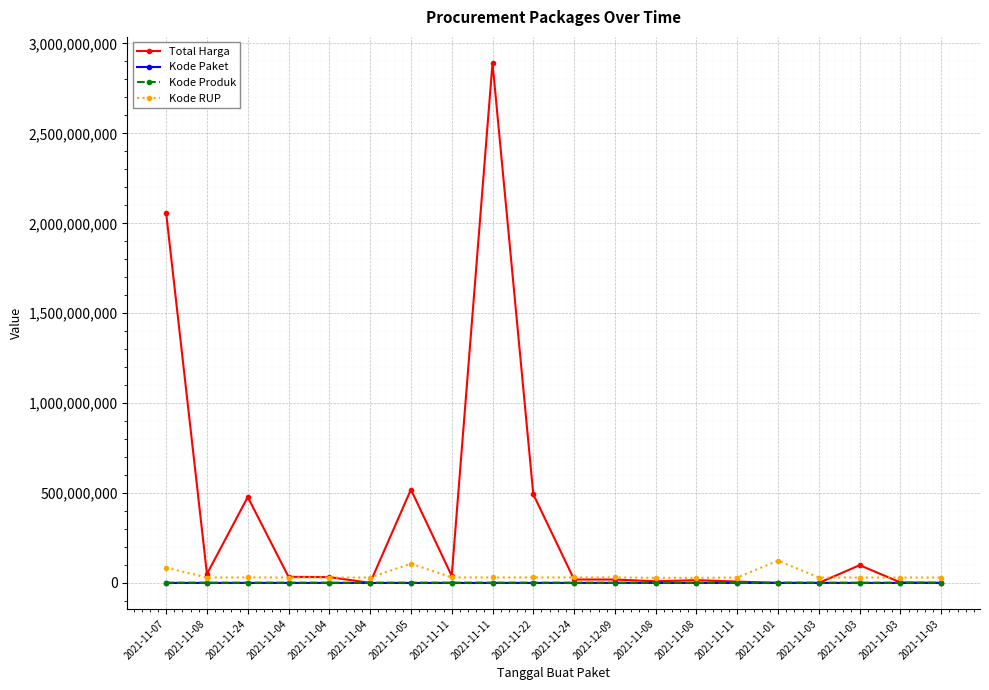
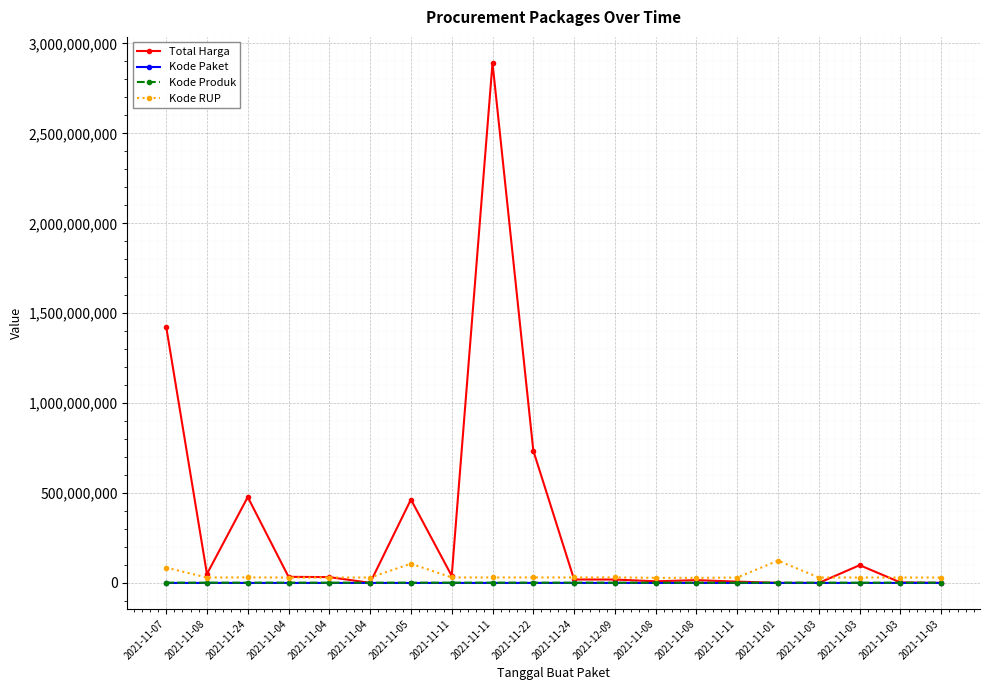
Total Harga, 2021-11-07: 2,060,000,000 -> 1,430,000,000
Total Harga, 2021-11-05: 520,000,000 -> 460,000,000
Total Harga, 2021-11-22: 490,000,000 -> 740,000,000
